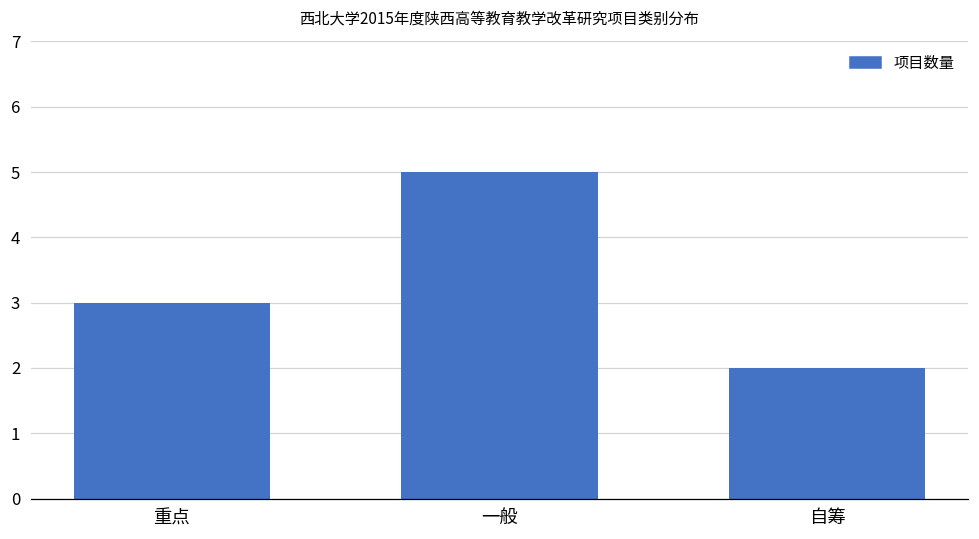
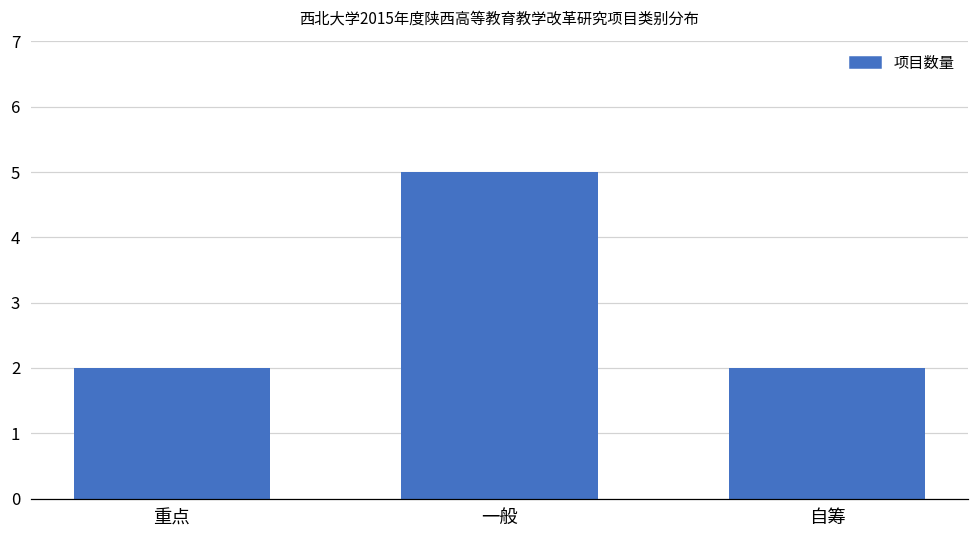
重点: 3 -> 2
